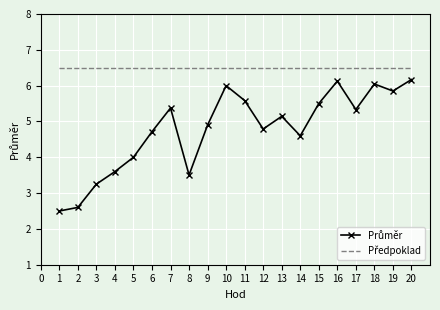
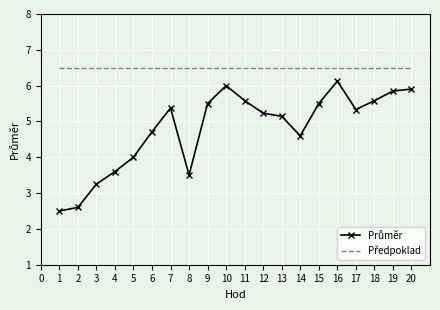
Průměr, 9: 4.9 -> 5.5
Průměr, 12: 4.8 -> 5.2
Průměr, 18: 6.0 -> 5.6
Průměr, 20: 6.2 -> 5.9
